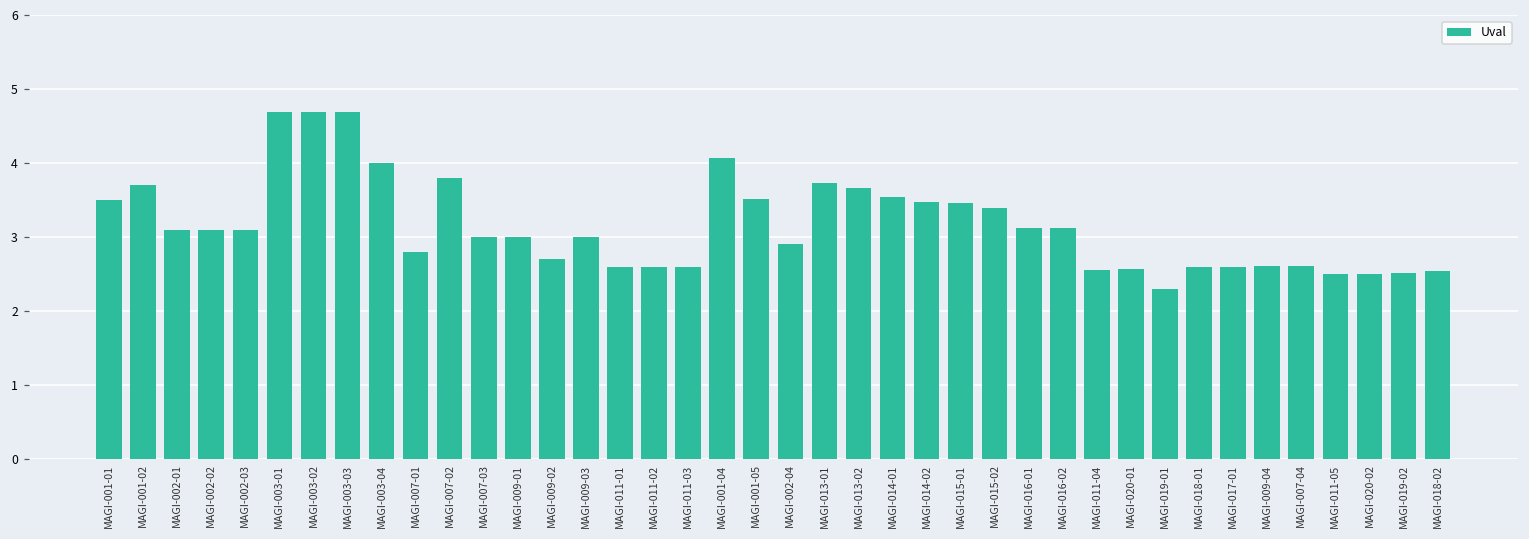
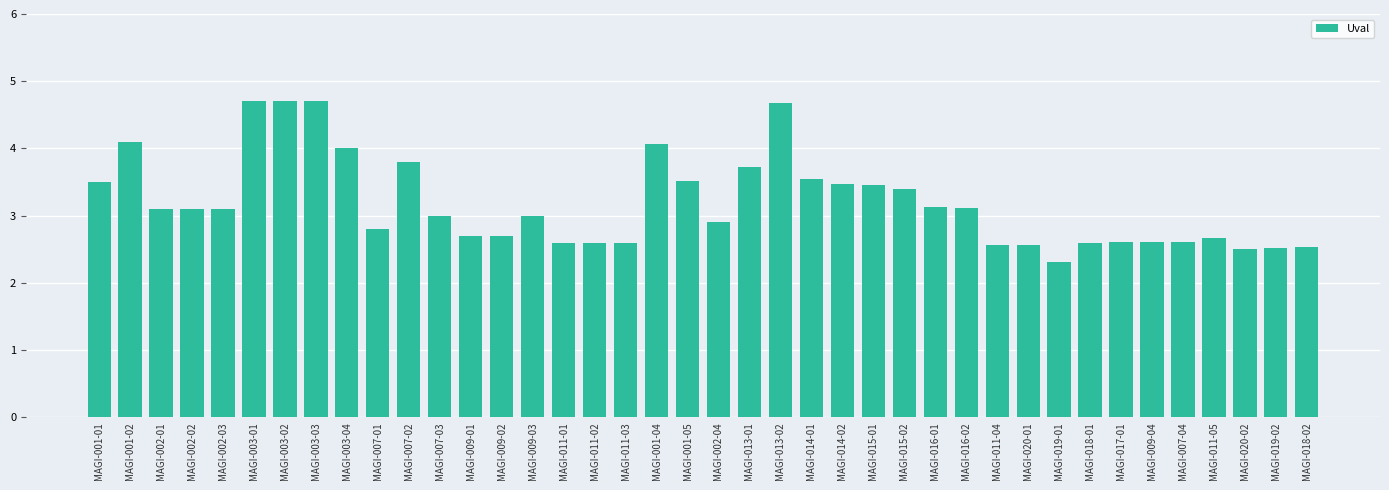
MAGI-001-02: 3.7 -> 4.1
MAGI-009-01: 3.0 -> 2.7
MAGI-013-02: 3.7 -> 4.7
MAGI-011-05: 2.5 -> 2.7
